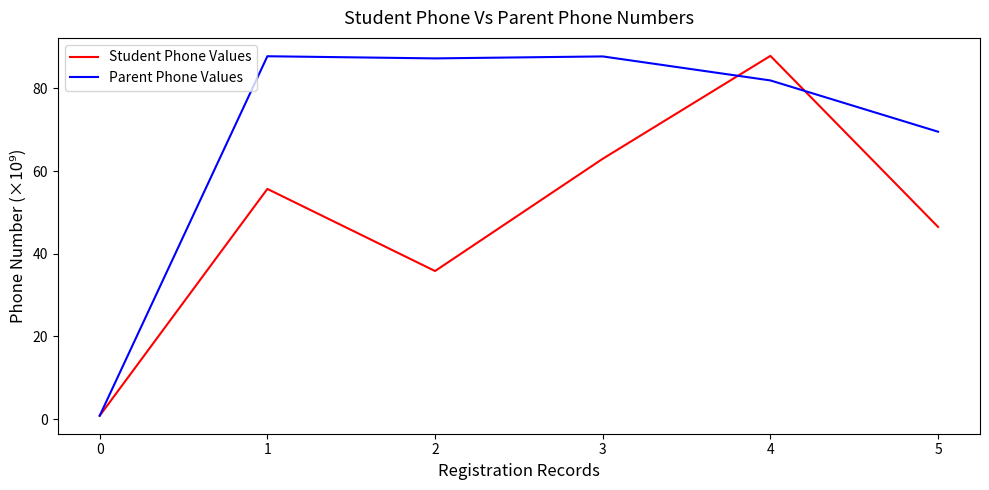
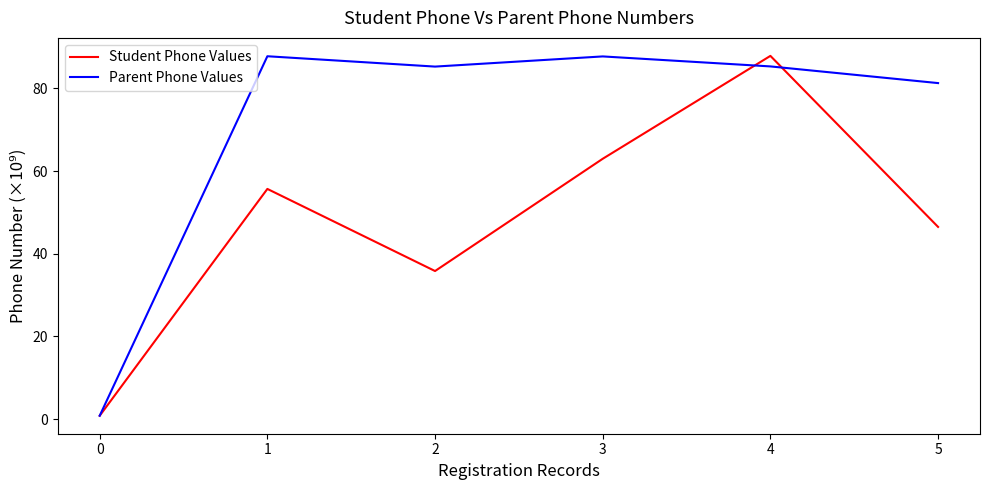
Parent Phone Values, 2: 87 -> 85
Parent Phone Values, 4: 82 -> 85
Parent Phone Values, 5: 70 -> 81
